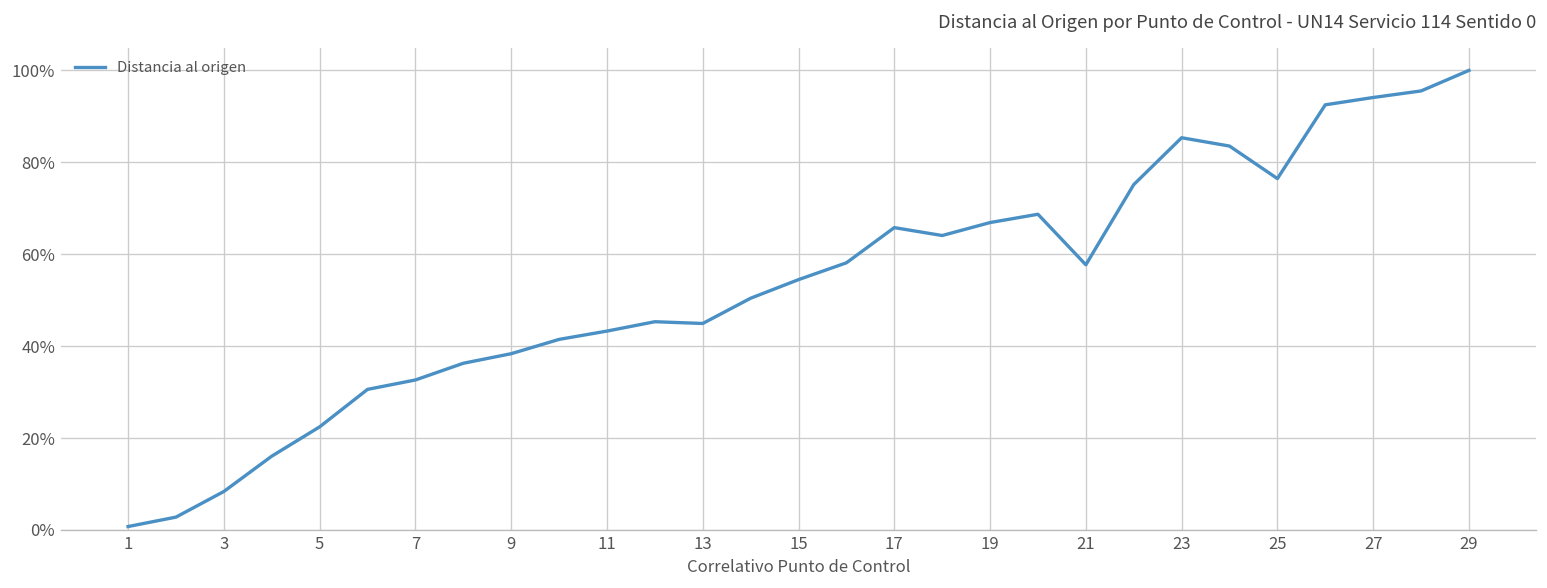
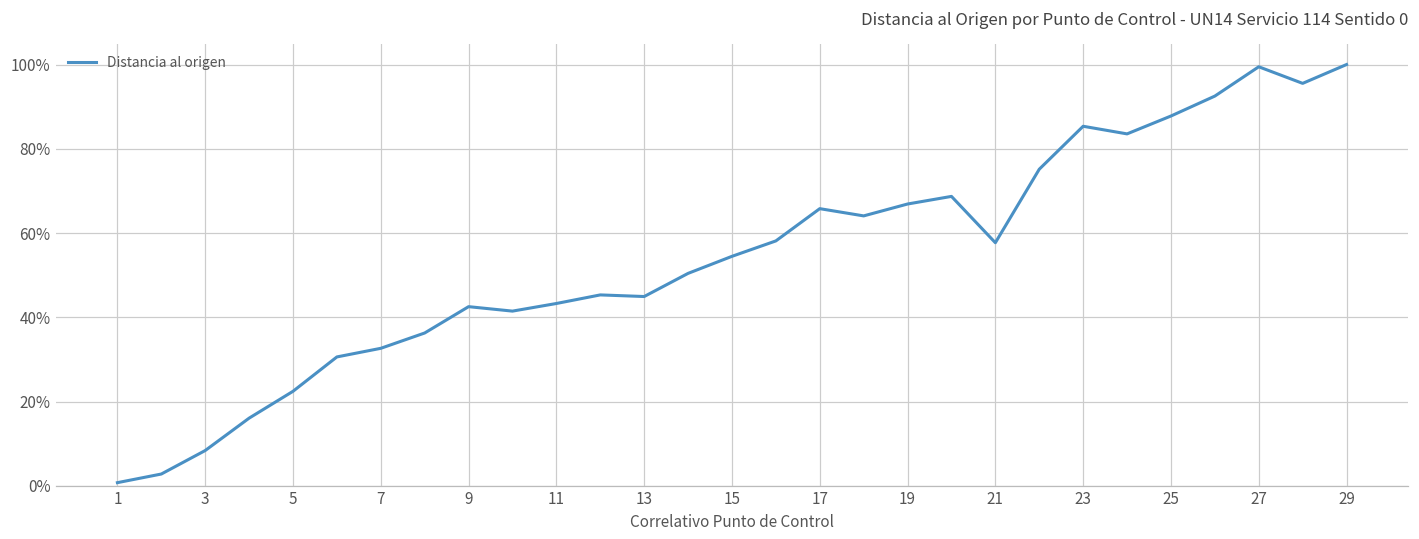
9: 38% -> 43%
25: 76% -> 88%
27: 94% -> 99%
